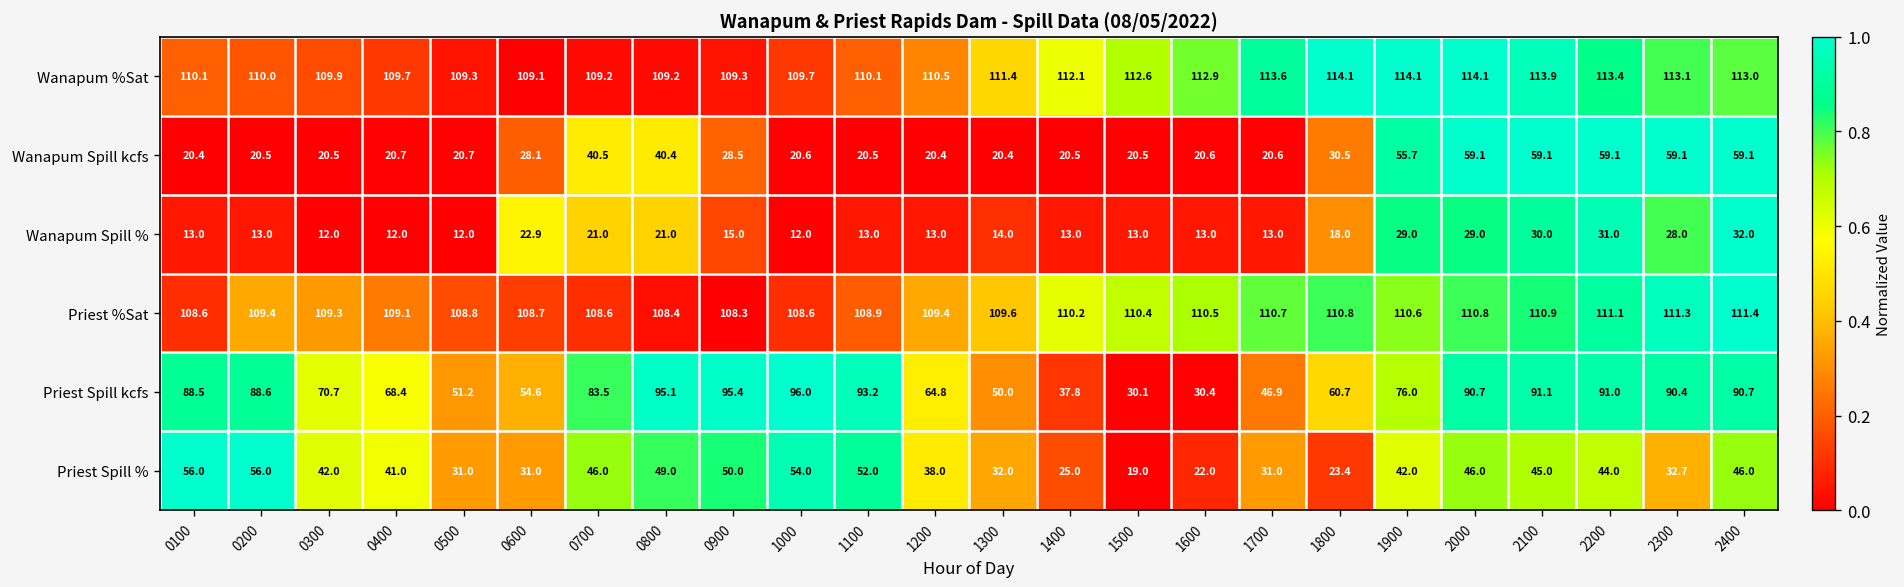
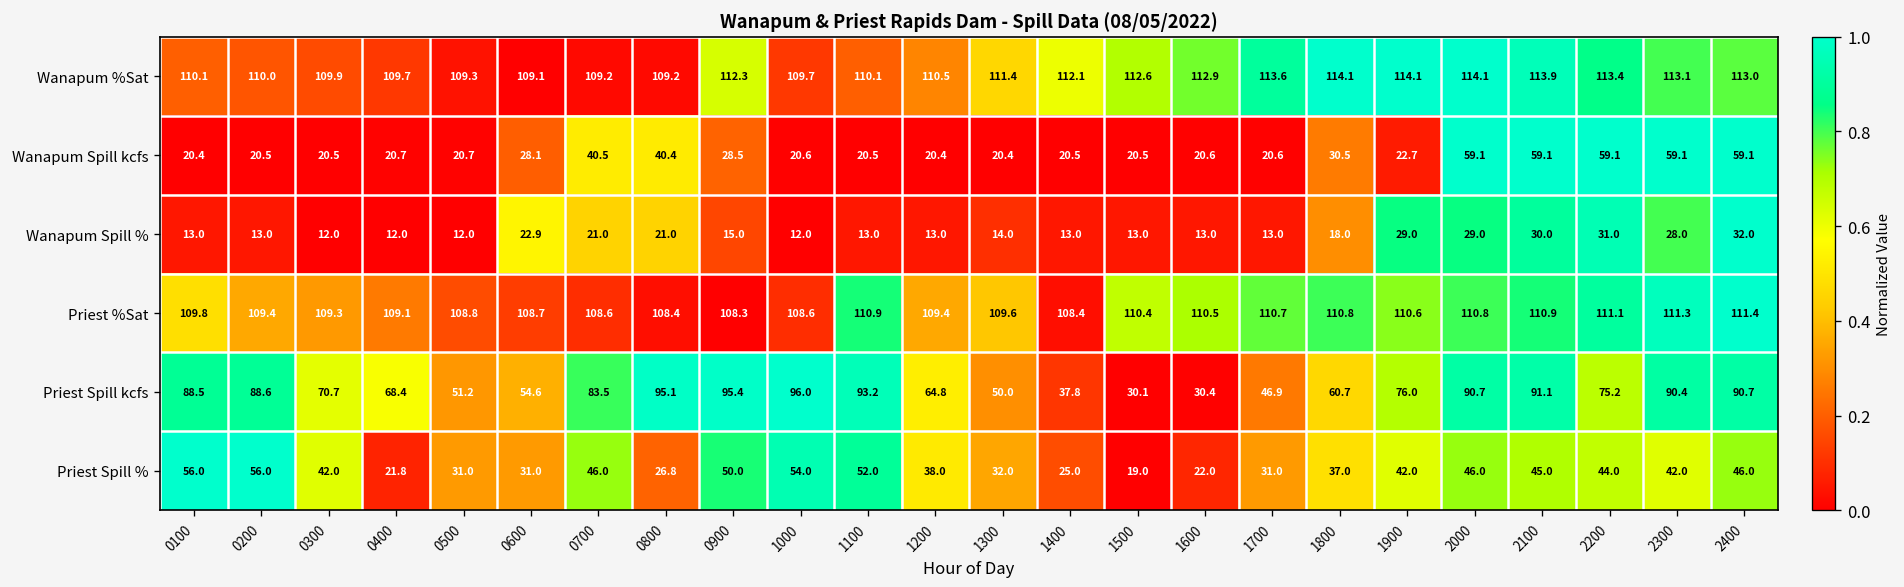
Wanapum %Sat, 0900: 109.3 -> 112.3
Wanapum Spill kcfs, 1900: 55.7 -> 22.7
Priest %Sat, 0100: 108.6 -> 109.8
Priest %Sat, 1100: 108.9 -> 110.9
Priest %Sat, 1400: 110.2 -> 108.4
Priest Spill kcfs, 2200: 91.0 -> 75.2
Priest Spill %, 0400: 41.0 -> 21.8
Priest Spill %, 0800: 49.0 -> 26.8
Priest Spill %, 1800: 23.4 -> 37.0
Priest Spill %, 2300: 32.7 -> 42.0
